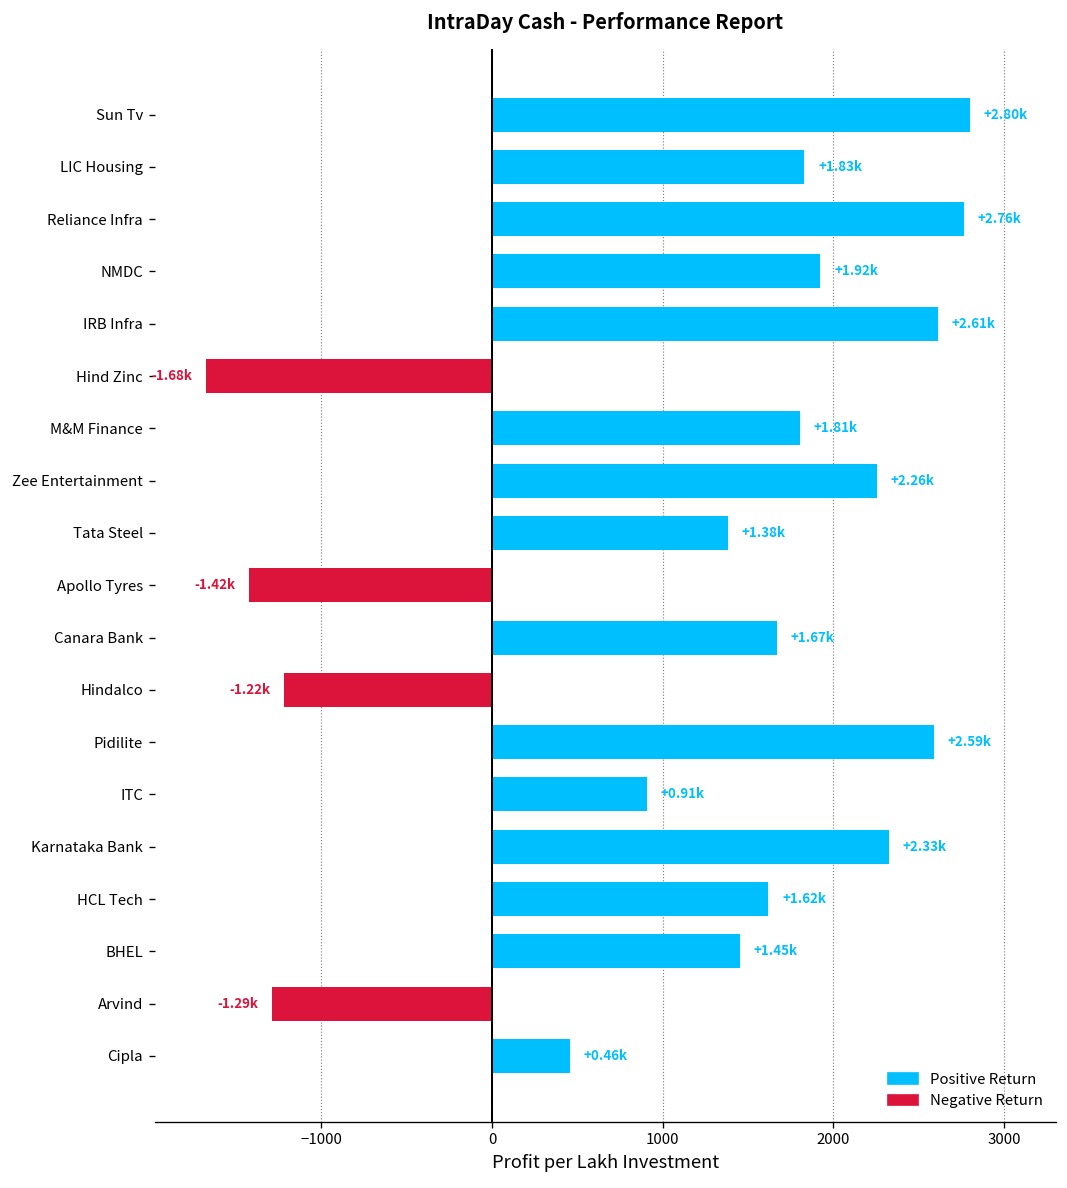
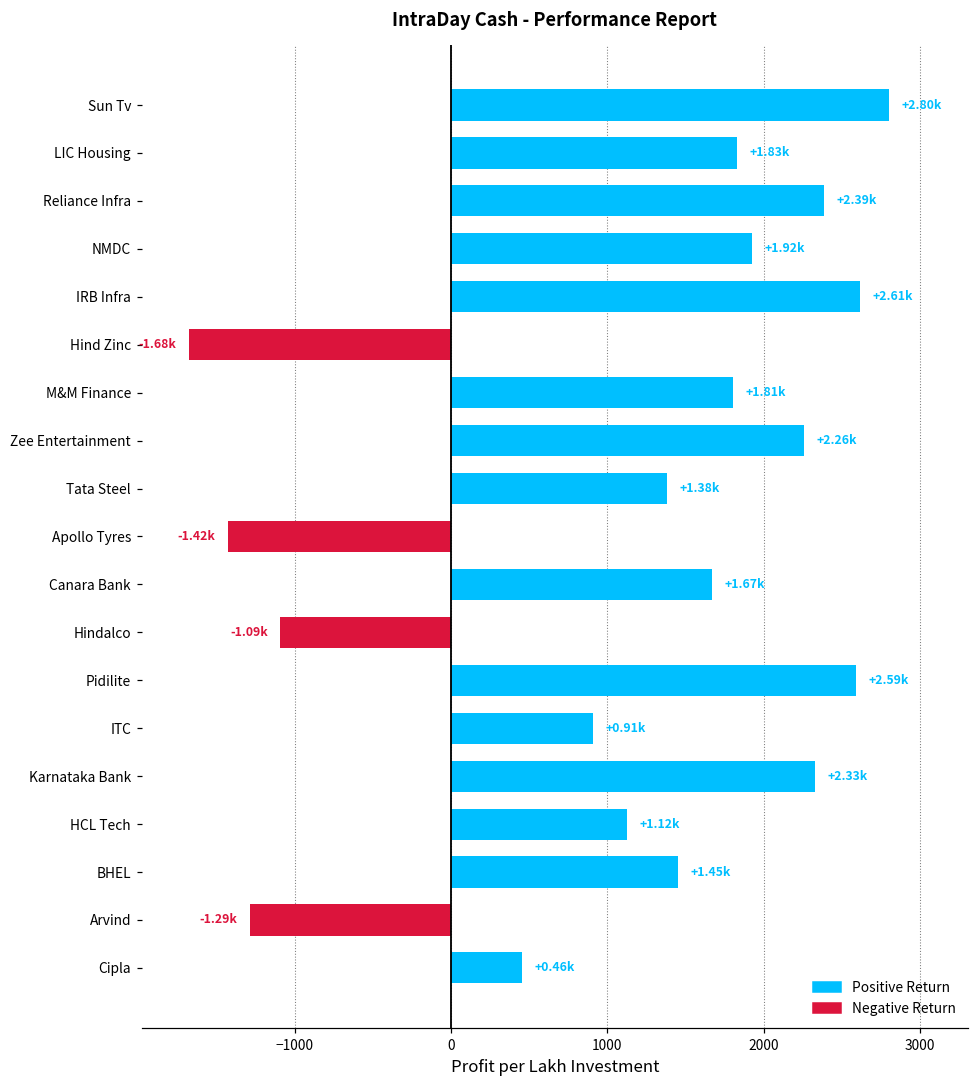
Reliance Infra: +2.76k -> +2.39k
Hindalco: -1.22k -> -1.09k
HCL Tech: +1.62k -> +1.12k
